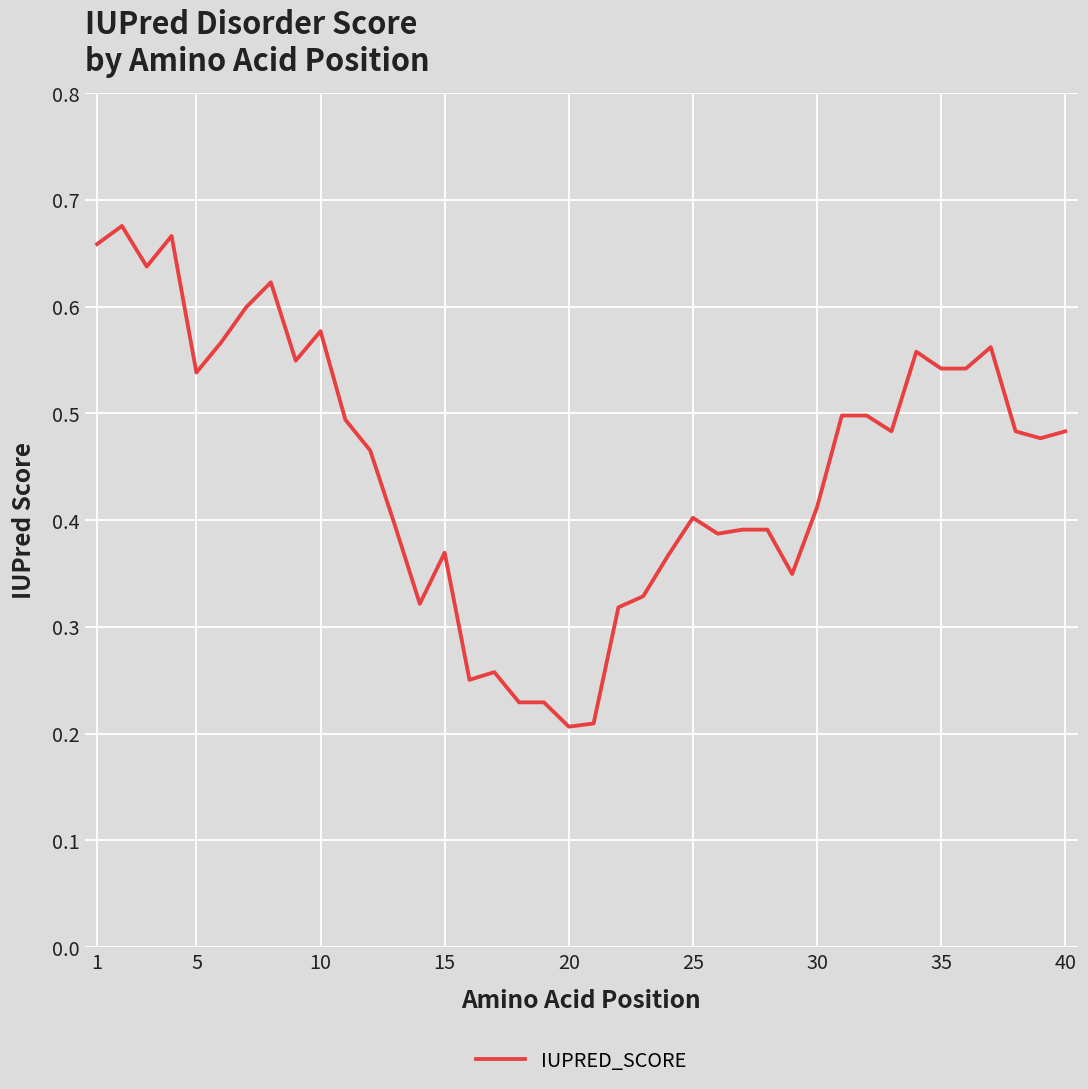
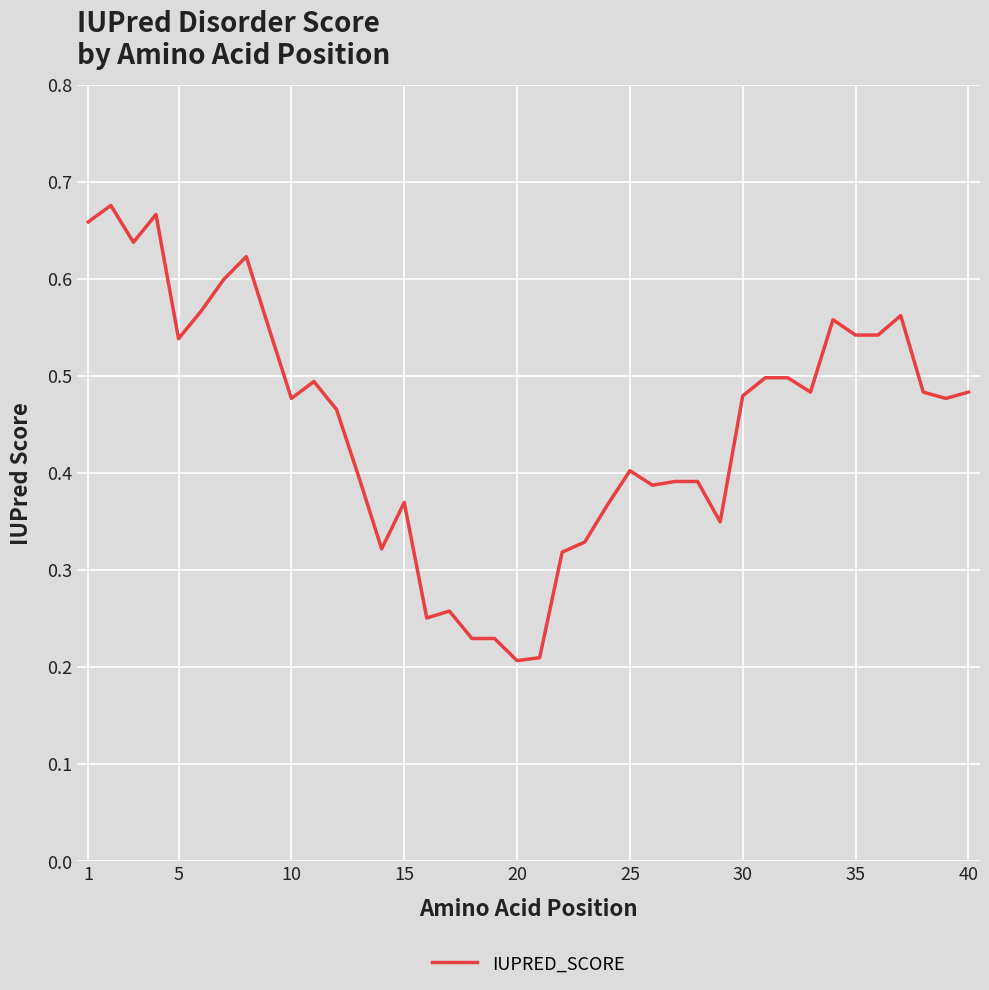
10: 0.58 -> 0.48
30: 0.41 -> 0.48
